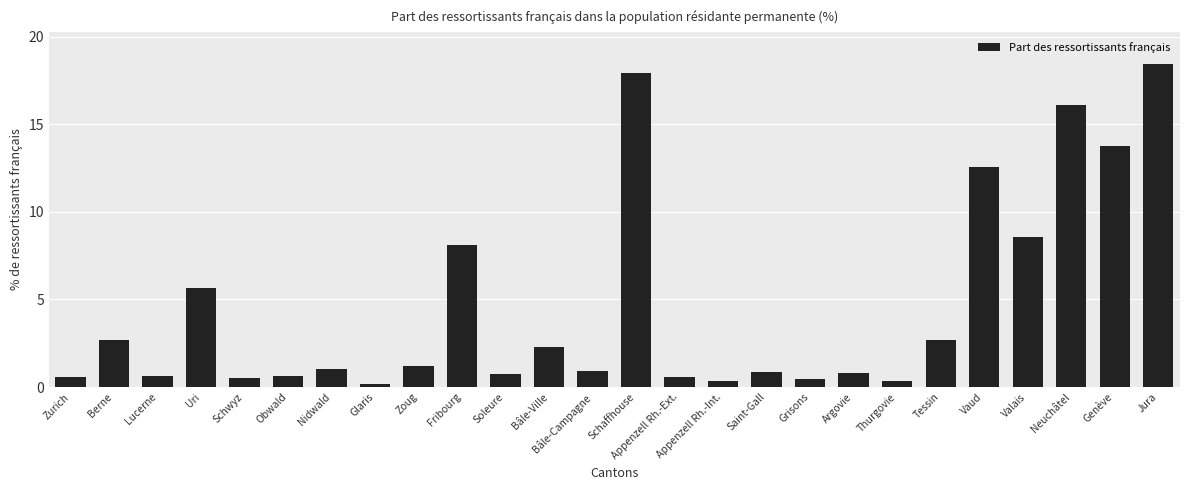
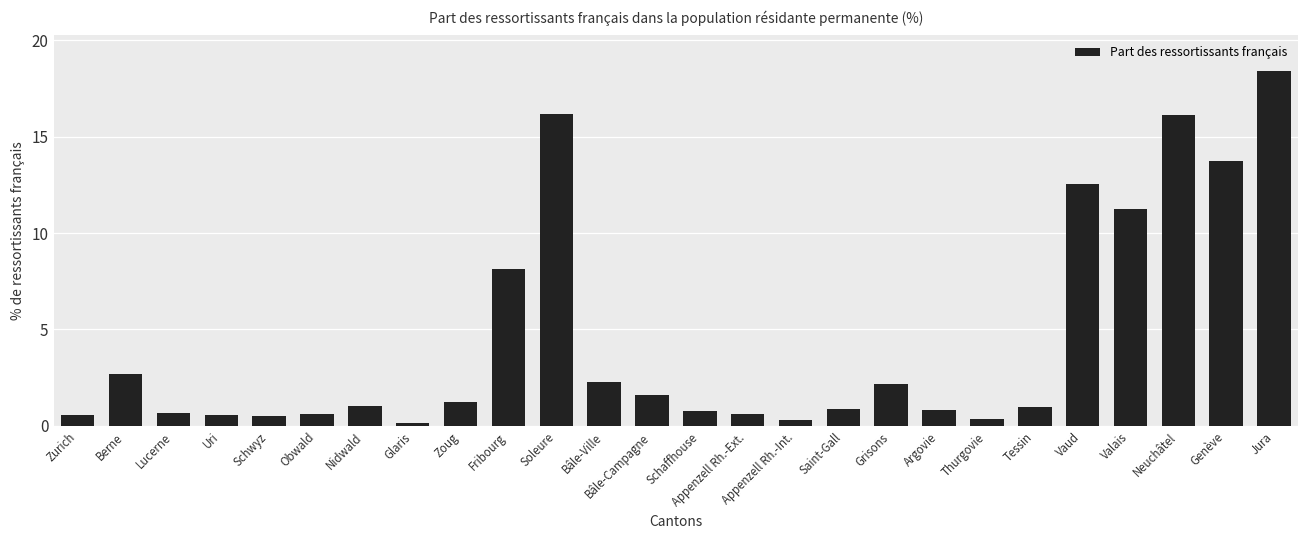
Uri: 5.6 -> 0.6
Soleure: 0.8 -> 16.2
Bâle-Campagne: 0.9 -> 1.6
Schaffhouse: 17.9 -> 0.8
Grisons: 0.5 -> 2.1
Tessin: 2.7 -> 1.0
Valais: 8.6 -> 11.2
